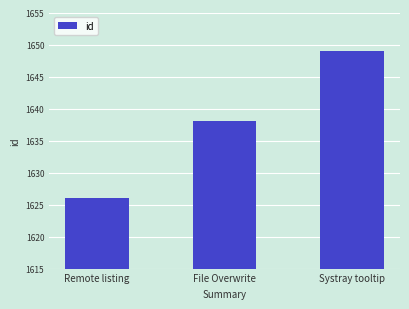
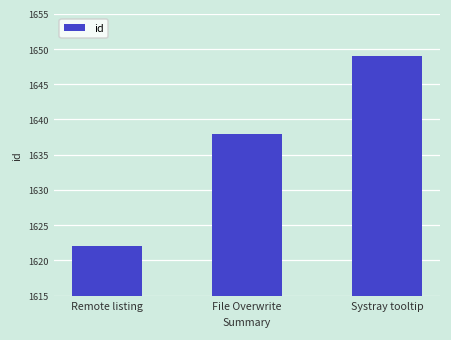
Remote listing: 1626 -> 1622
